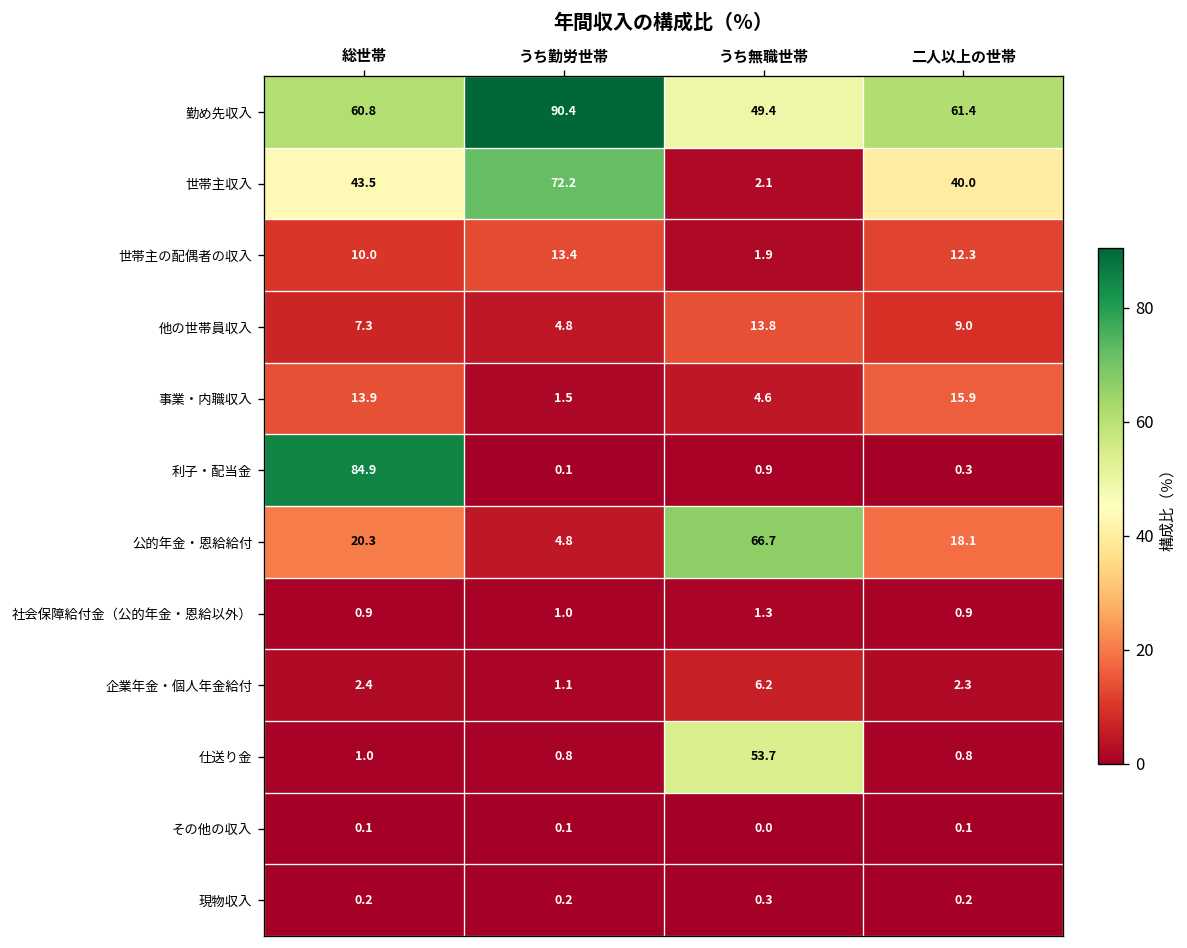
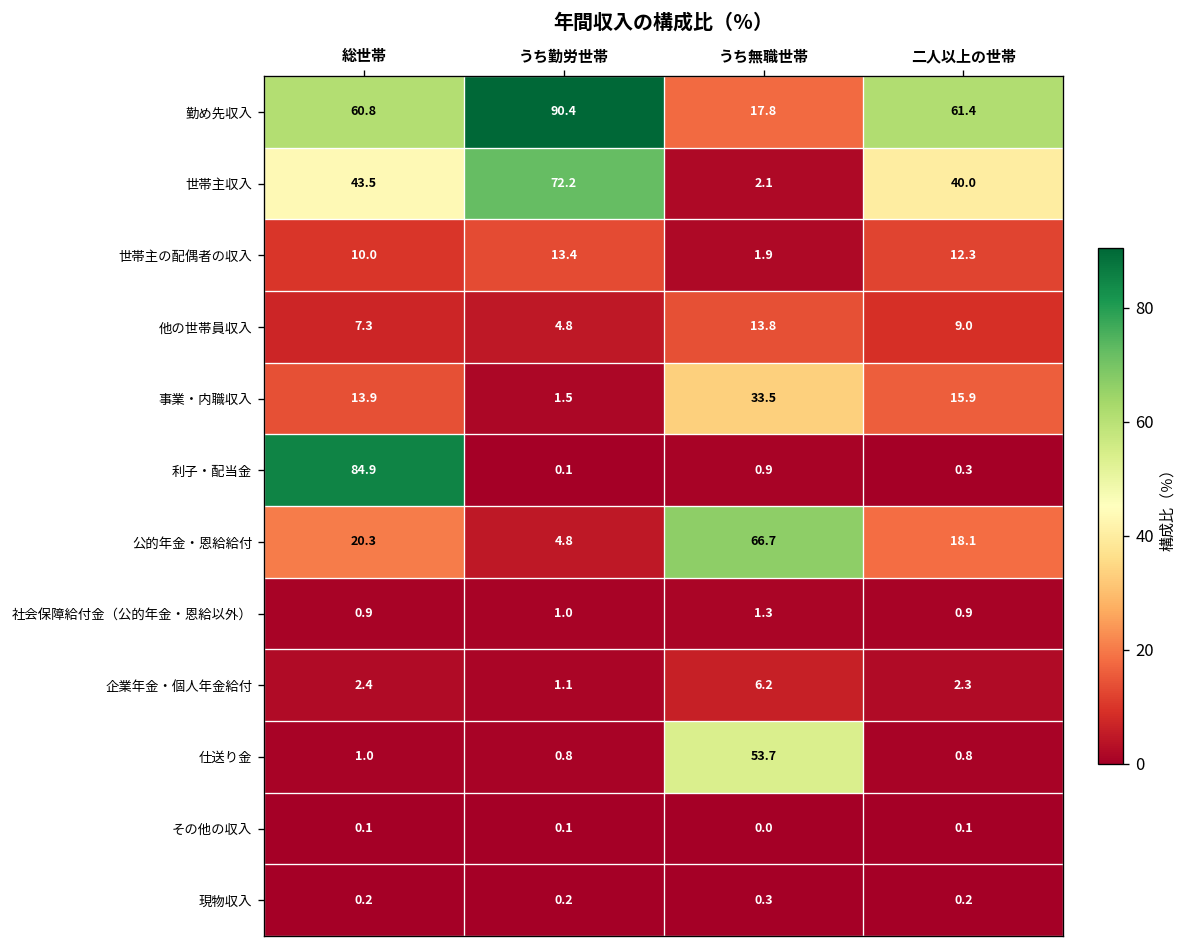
勤め先収入, うち無職世帯: 49.4 -> 17.8
事業・内職収入, うち無職世帯: 4.6 -> 33.5
